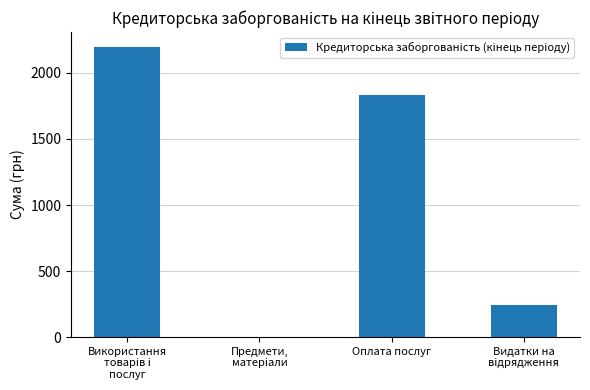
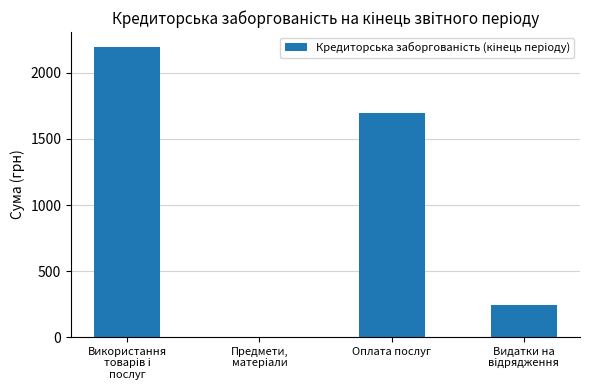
Оплата послуг: 1840 -> 1700
